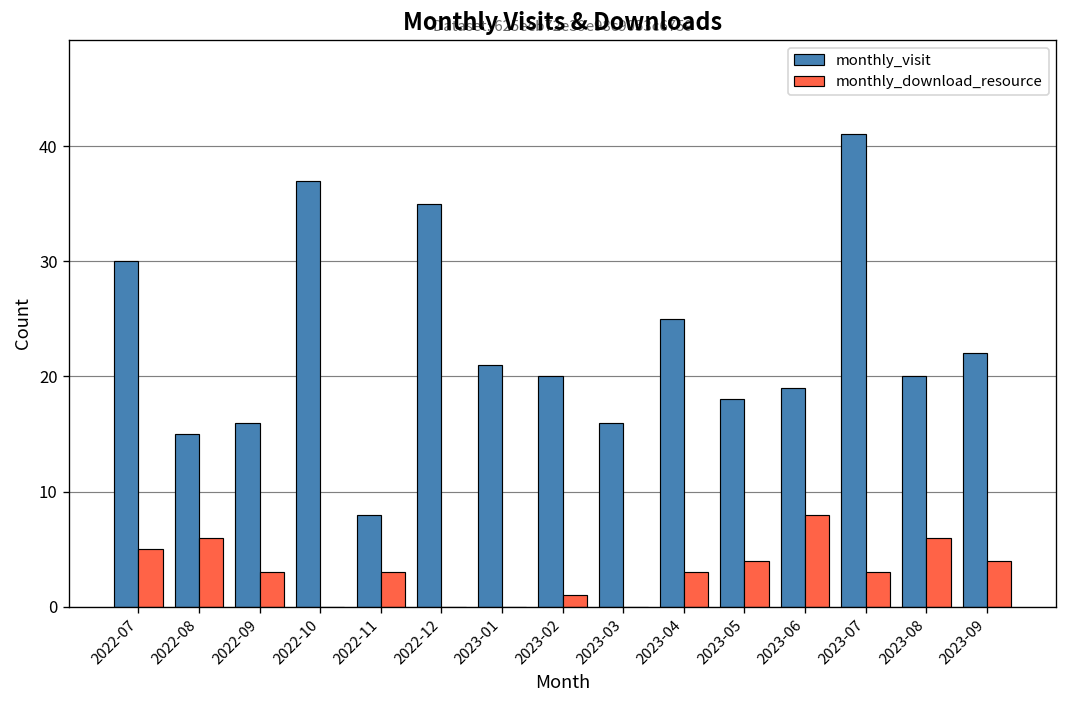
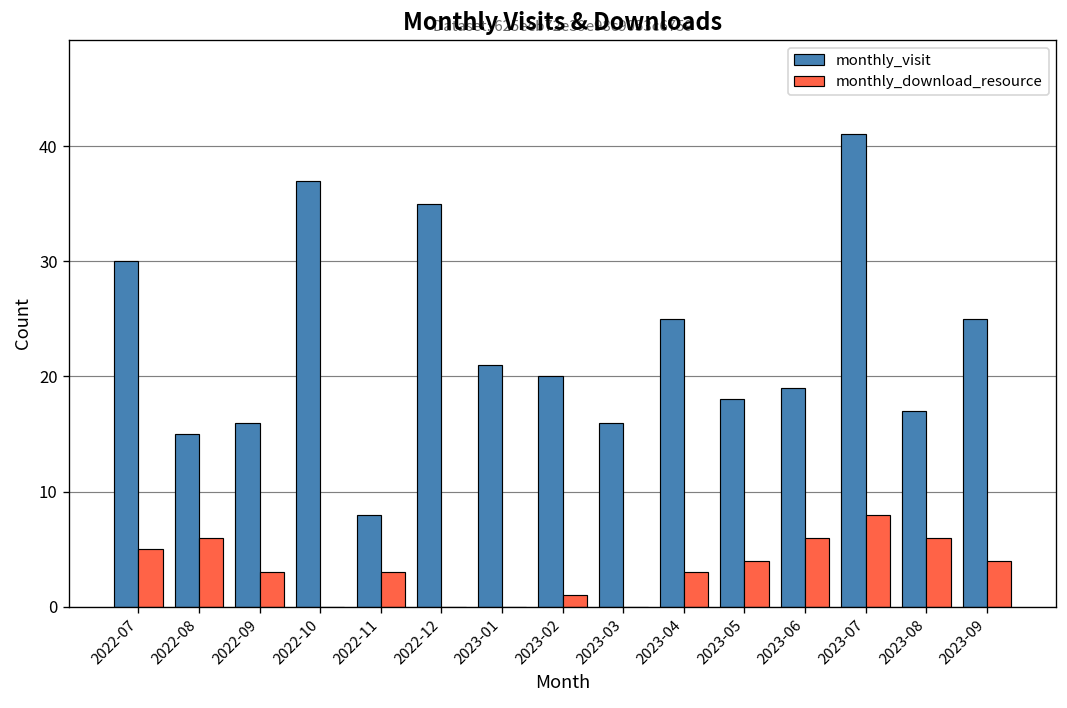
monthly_download_resource, 2023-06: 8 -> 6
monthly_download_resource, 2023-07: 3 -> 8
monthly_visit, 2023-08: 20 -> 17
monthly_visit, 2023-09: 22 -> 25
